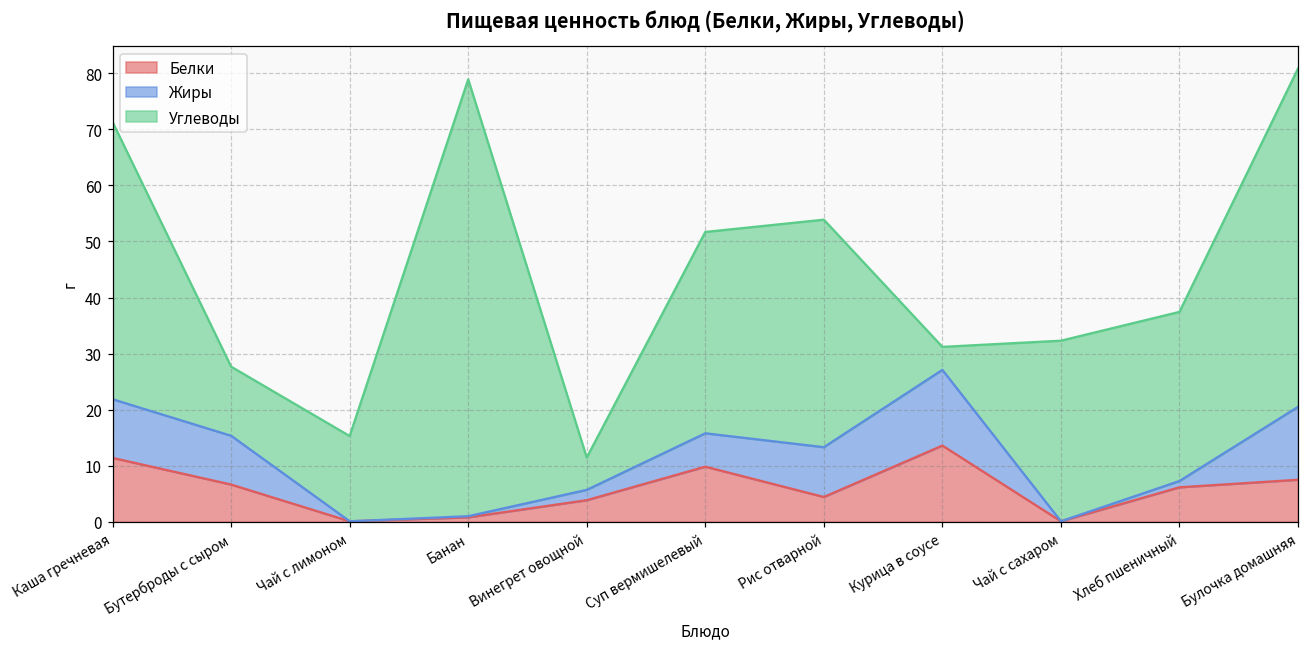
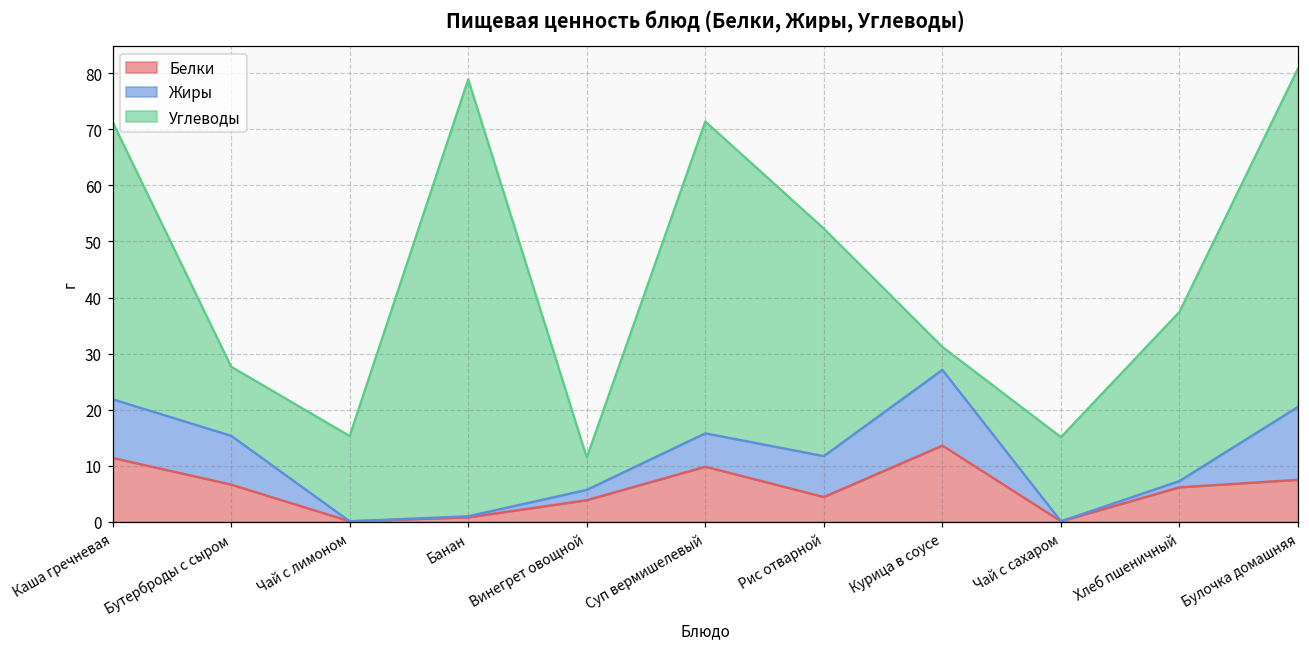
Углеводы, Суп вермишелевый: 36 -> 56
Жиры, Рис отварной: 9 -> 7
Углеводы, Чай с сахаром: 32 -> 15
